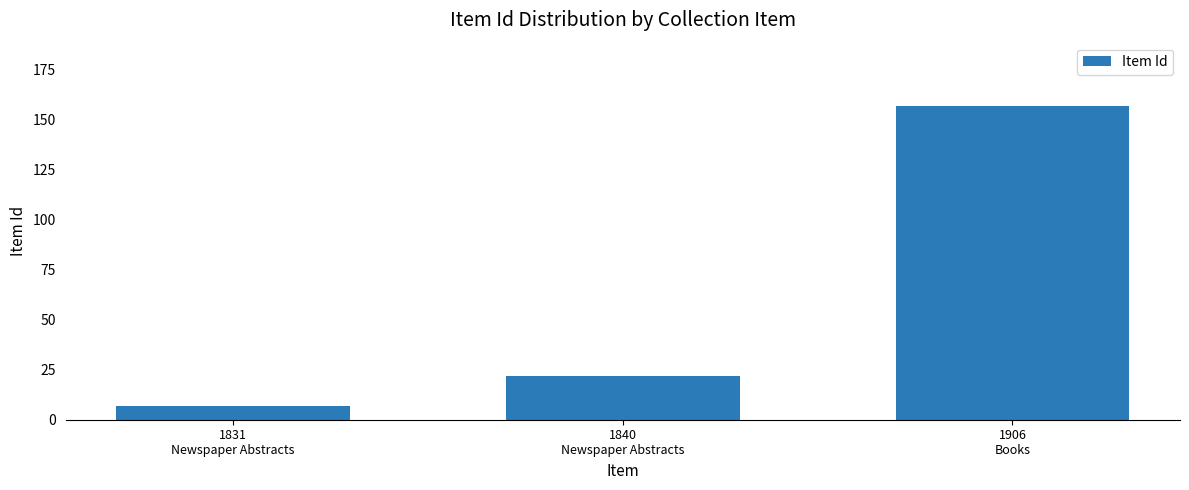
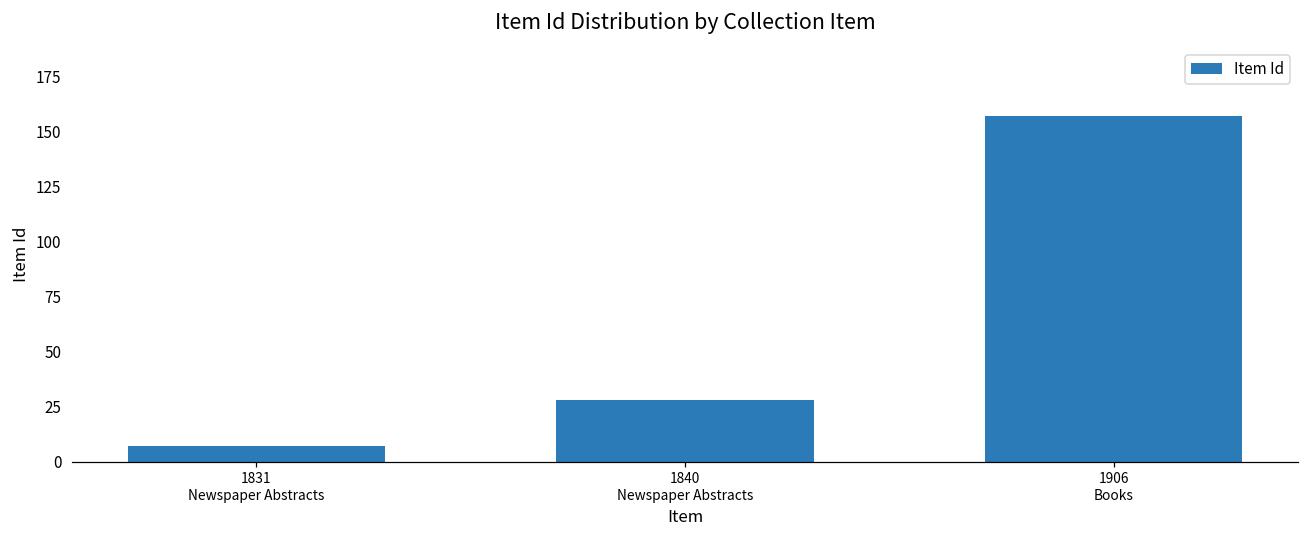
1840 Newspaper Abstracts: 22 -> 28
